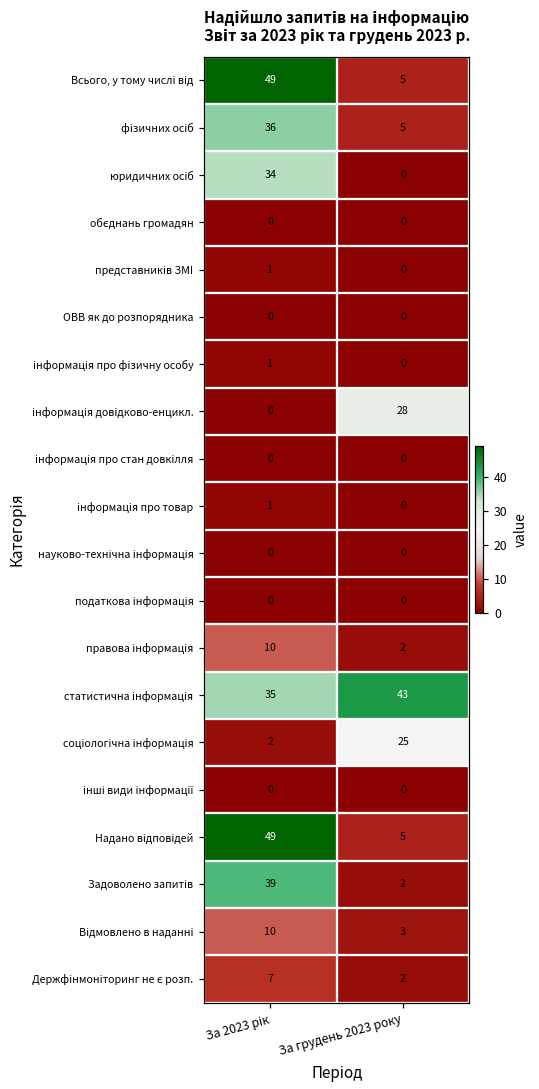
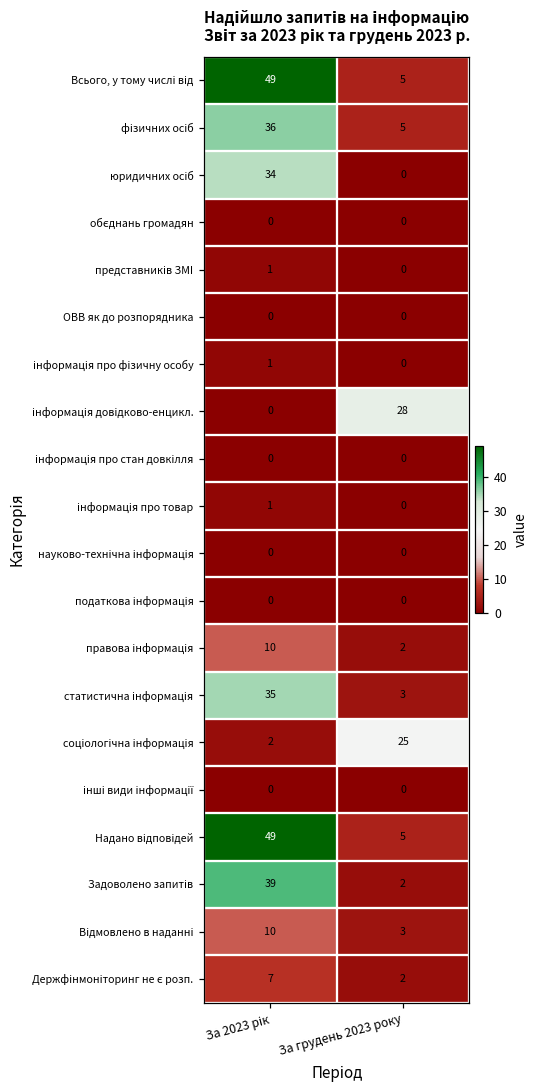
статистична інформація, За грудень 2023 року: 43 -> 3
